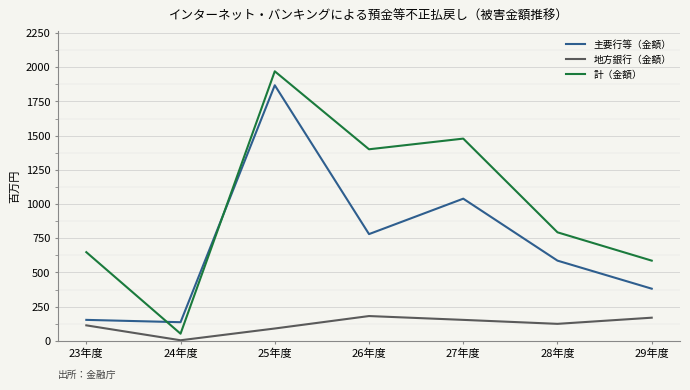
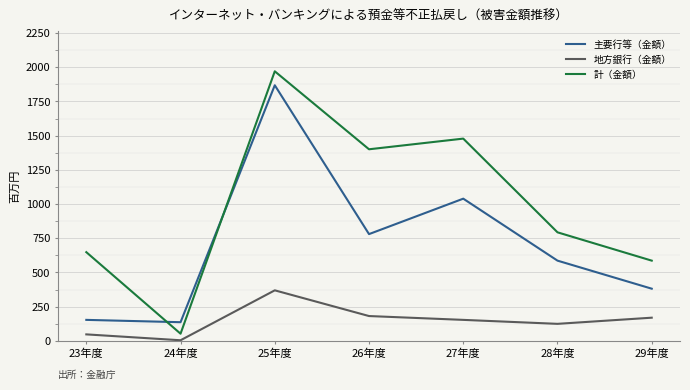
地方銀行（金額）, 23年度: 110 -> 50
地方銀行（金額）, 25年度: 90 -> 370
